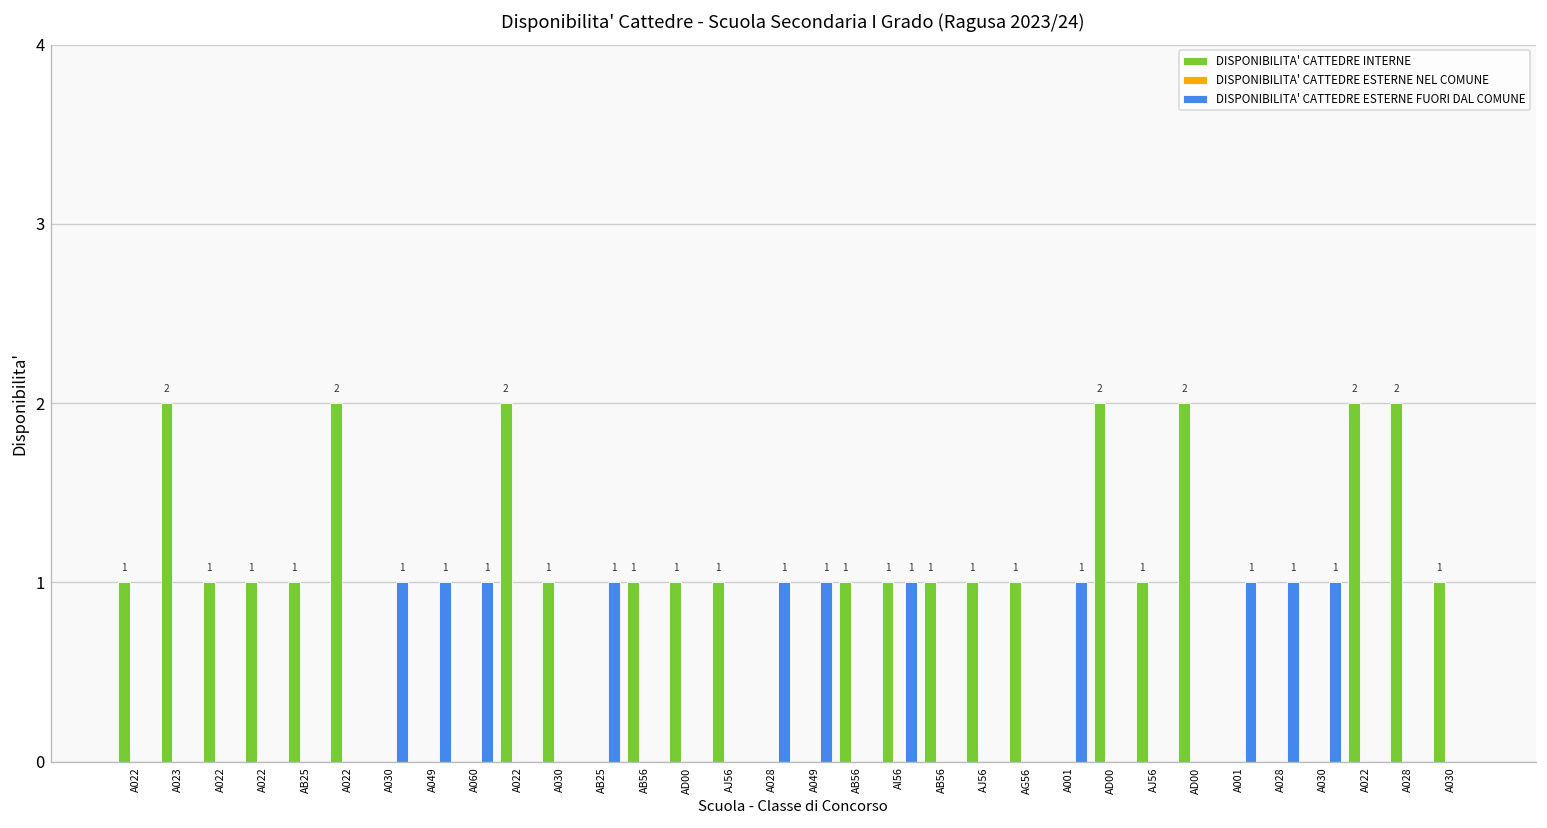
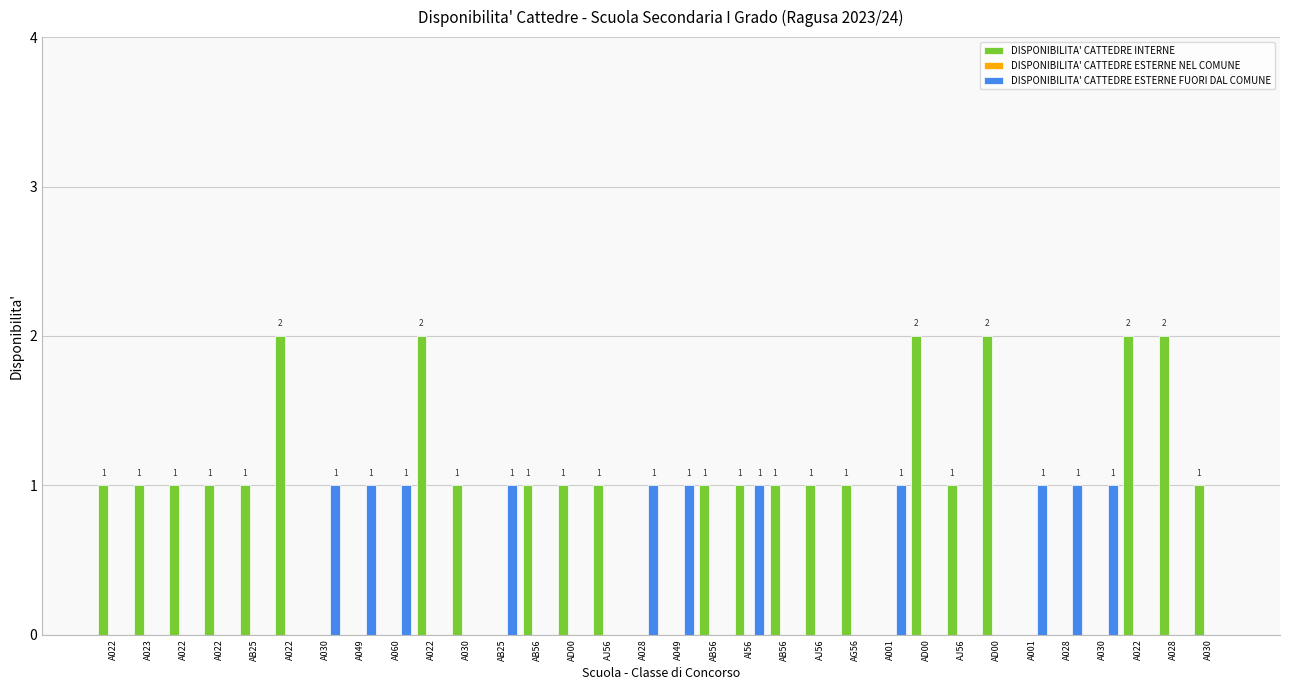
DISPONIBILITA' CATTEDRE INTERNE, A023: 2 -> 1
